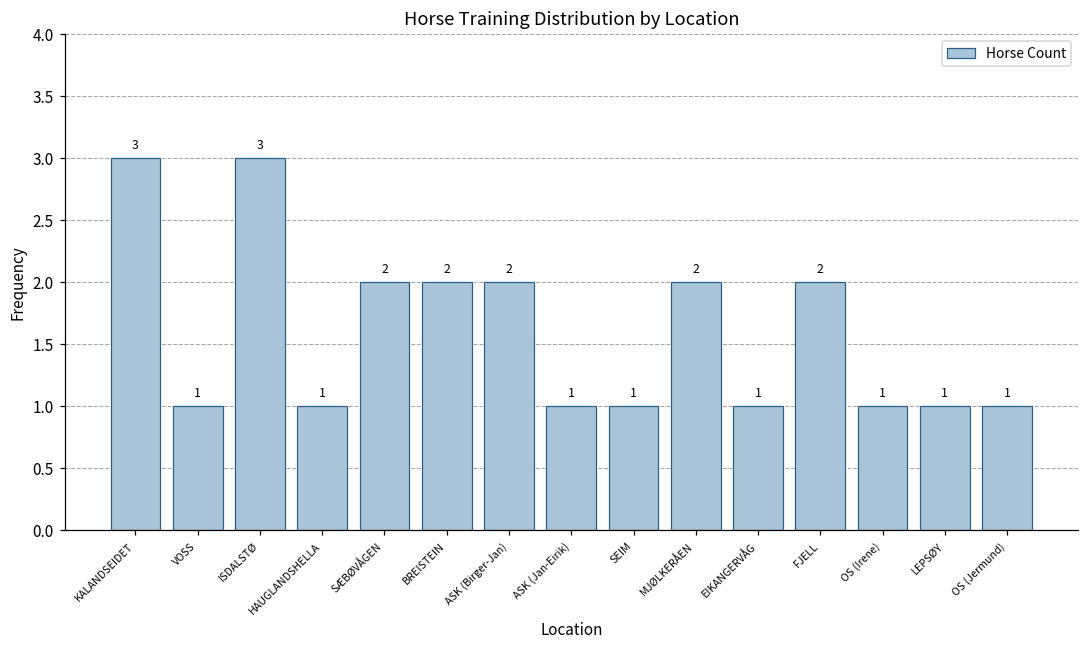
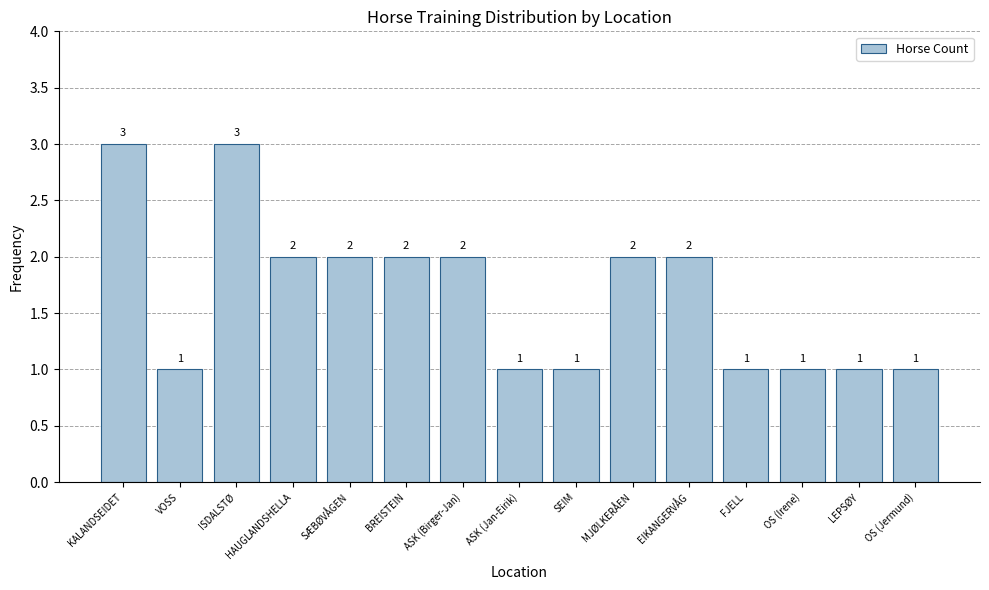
HAUGLANDSHELLA: 1 -> 2
EIKANGERVÅG: 1 -> 2
FJELL: 2 -> 1
